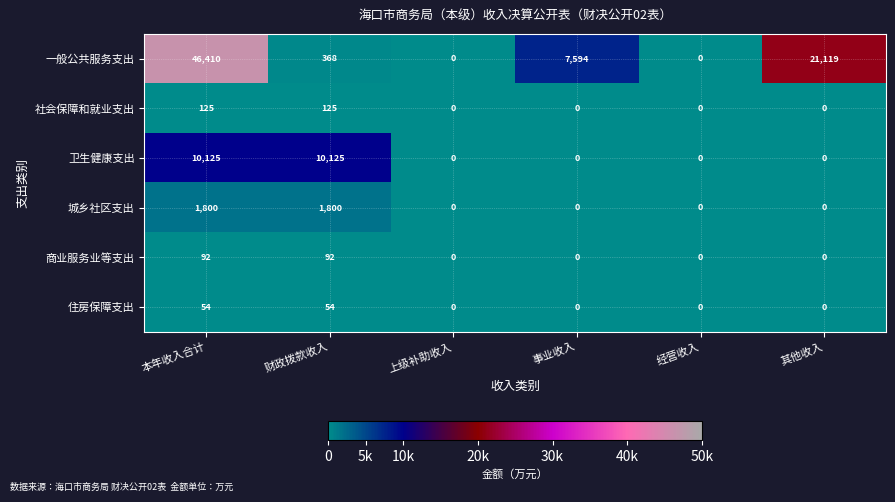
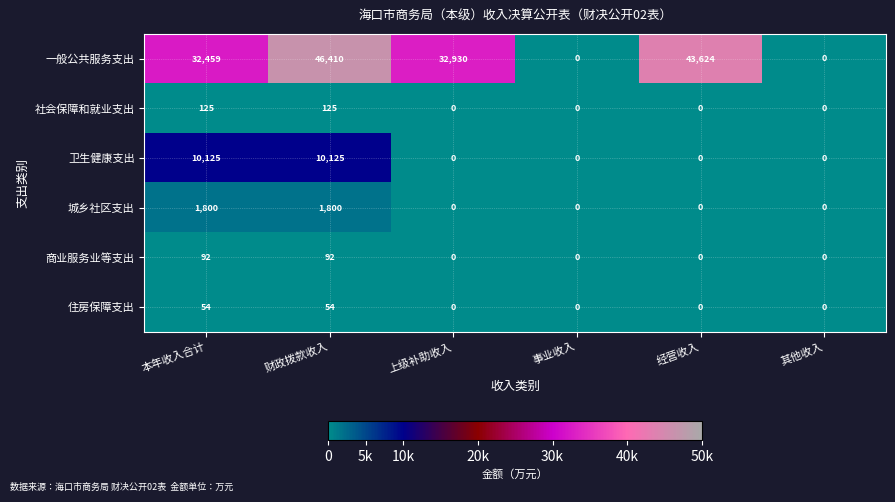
一般公共服务支出, 本年收入合计: 46,410 -> 32,459
一般公共服务支出, 财政拨款收入: 368 -> 46,410
一般公共服务支出, 上级补助收入: 0 -> 32,930
一般公共服务支出, 事业收入: 7,594 -> 0
一般公共服务支出, 经营收入: 0 -> 43,624
一般公共服务支出, 其他收入: 21,119 -> 0
